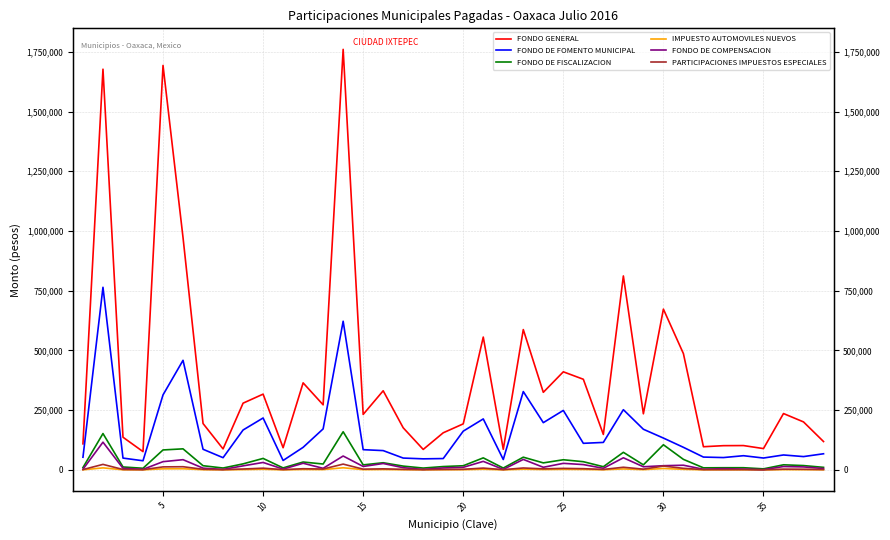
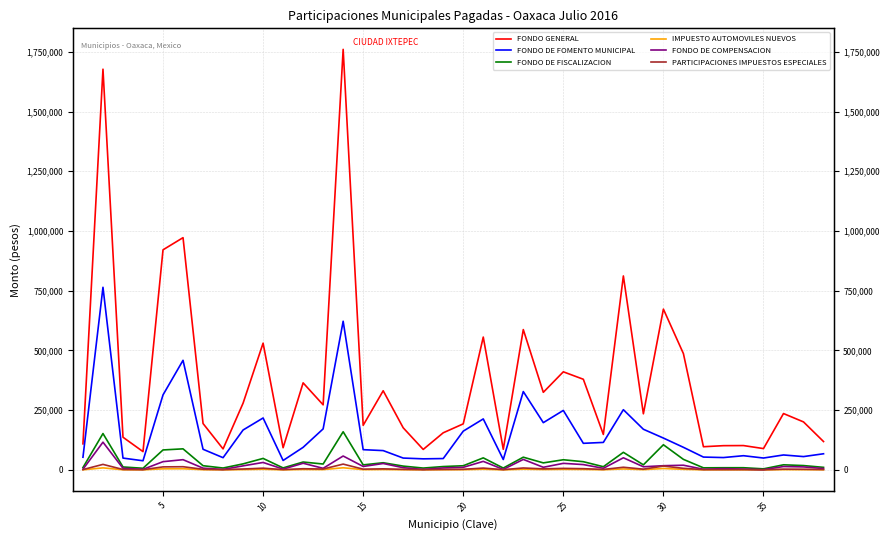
FONDO GENERAL, 5: 1,690,000 -> 920,000
FONDO GENERAL, 10: 320,000 -> 530,000
FONDO GENERAL, 15: 230,000 -> 190,000
